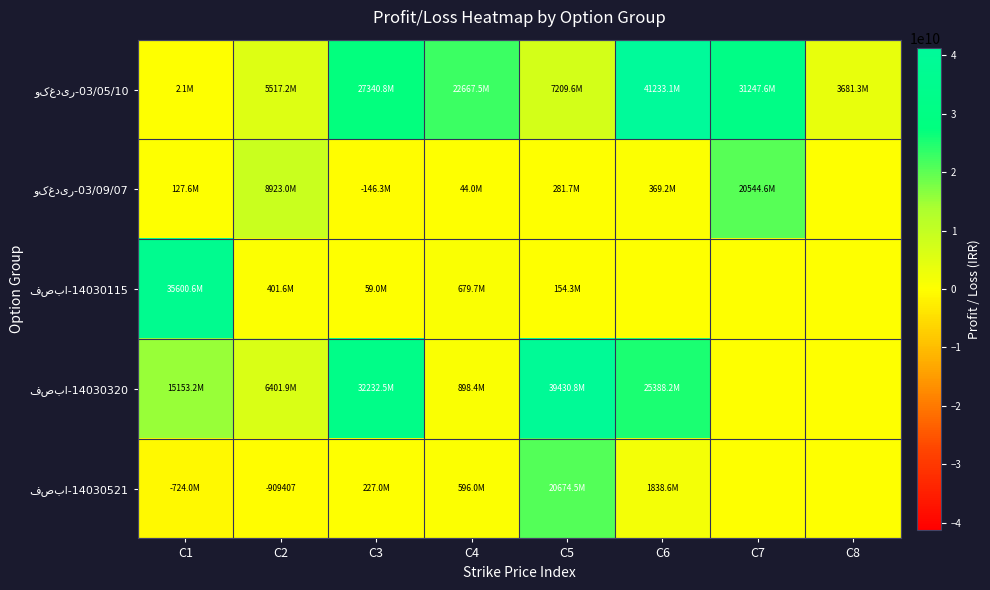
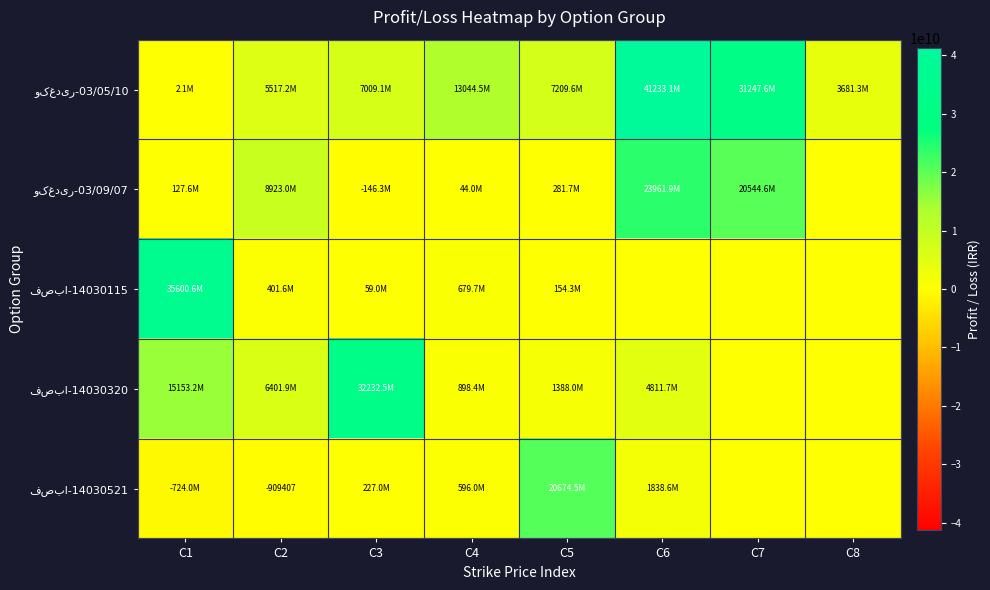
وکغدیر-03/05/10, C3: 27340.8M -> 7009.1M
وکغدیر-03/05/10, C4: 22667.5M -> 13044.5M
وکغدیر-03/09/07, C6: 369.2M -> 23961.9M
فصبا-14030320, C5: 39430.8M -> 1388.0M
فصبا-14030320, C6: 25388.2M -> 4811.7M
